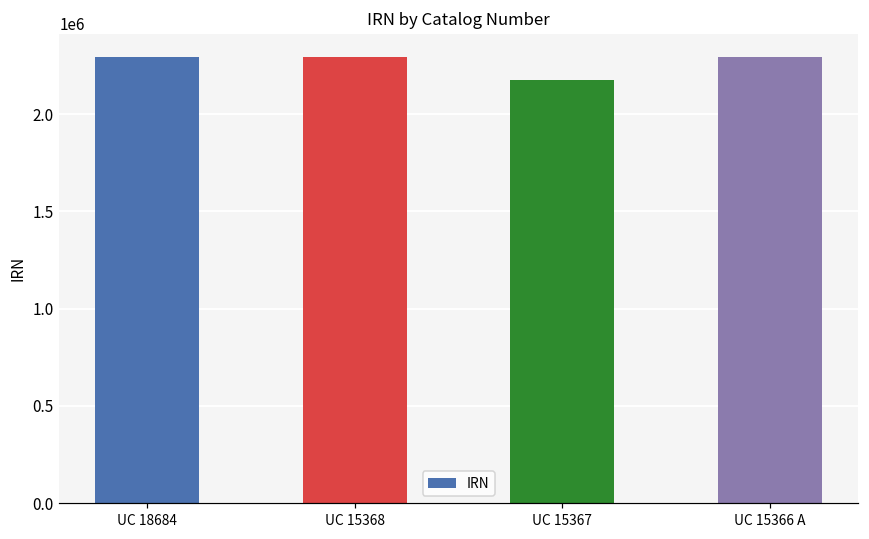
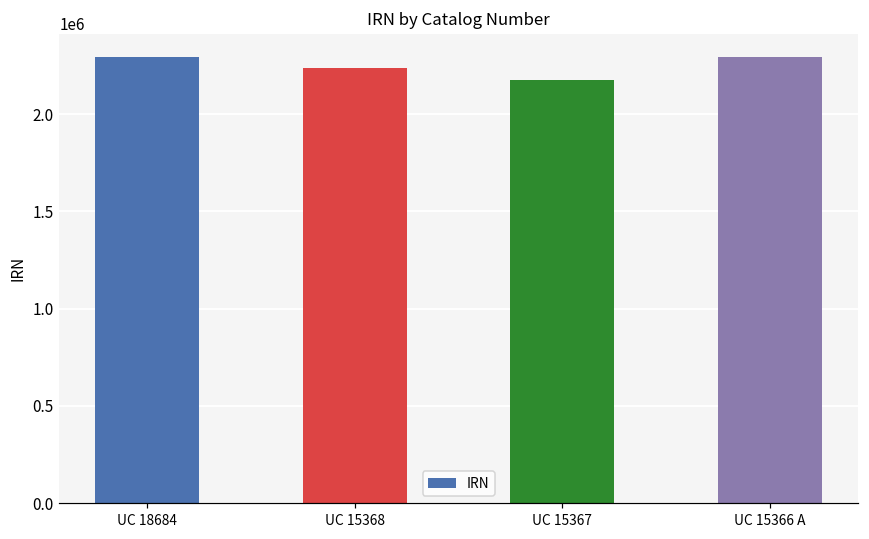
UC 15368: 2290000 -> 2240000
